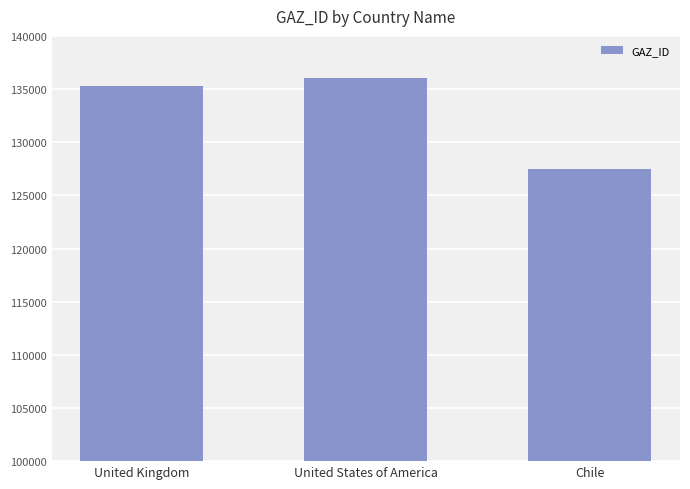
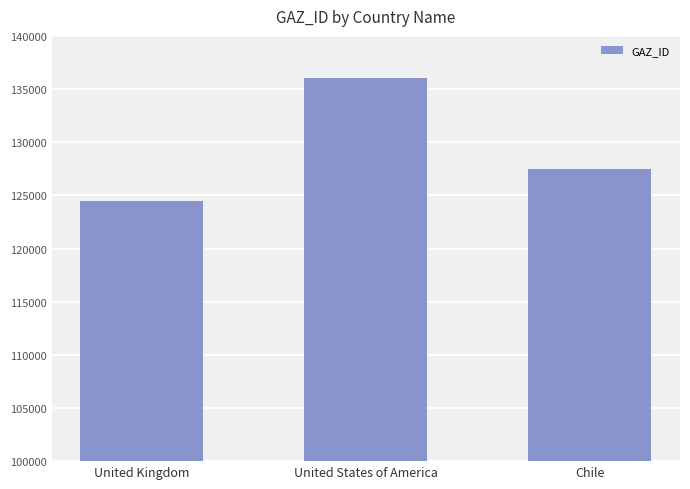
United Kingdom: 135200 -> 124500
